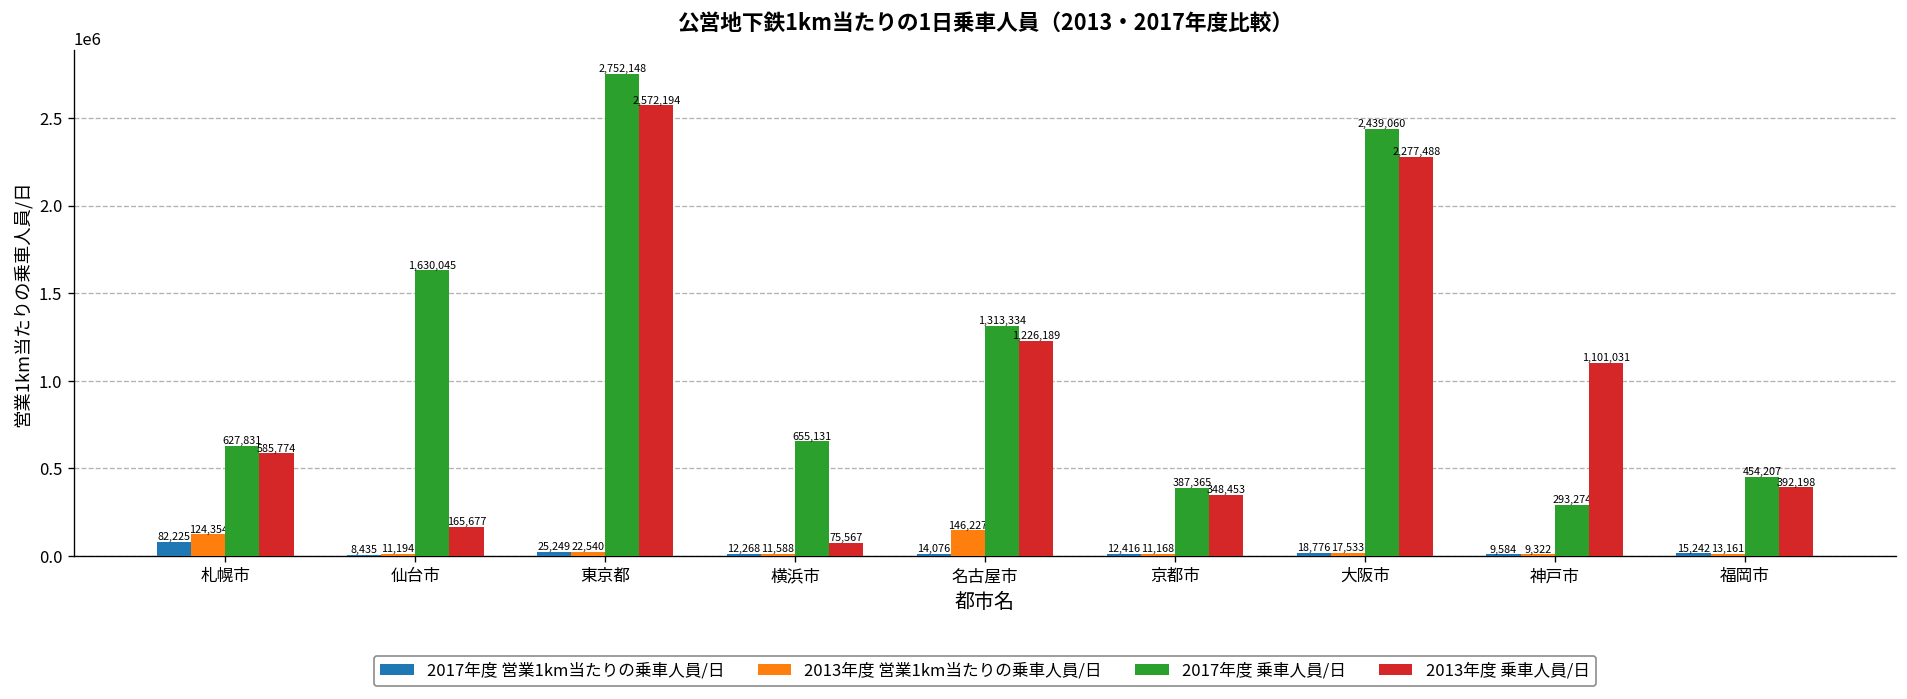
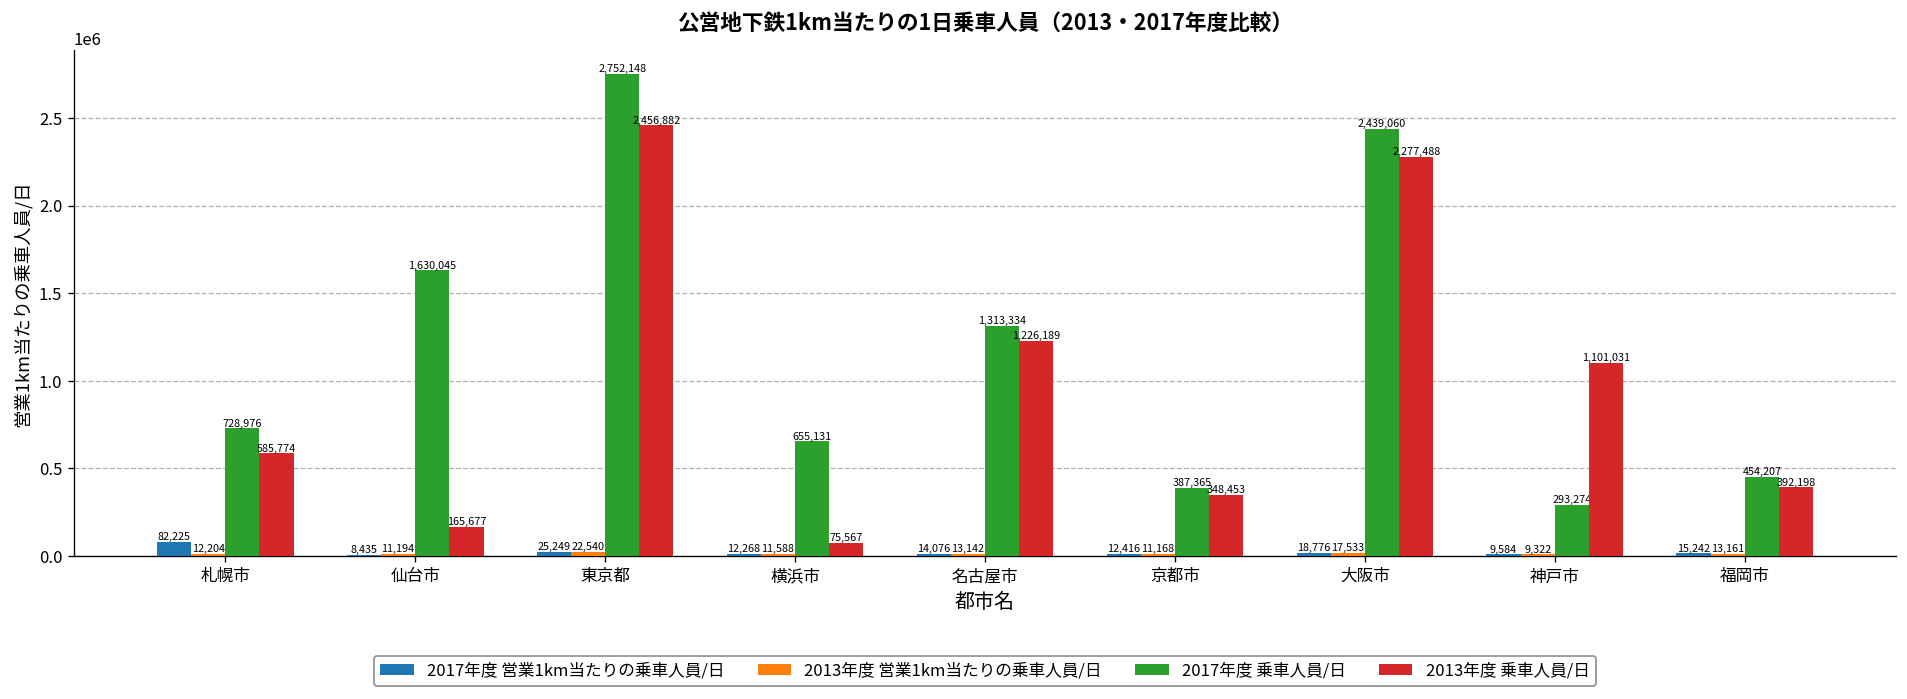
2013年度 営業1km当たりの乗車人員/日, 札幌市: 124,354 -> 12,204
2017年度 乗車人員/日, 札幌市: 627,831 -> 728,976
2013年度 乗車人員/日, 東京都: 2,572,194 -> 2,456,882
2013年度 営業1km当たりの乗車人員/日, 名古屋市: 146,227 -> 13,142
